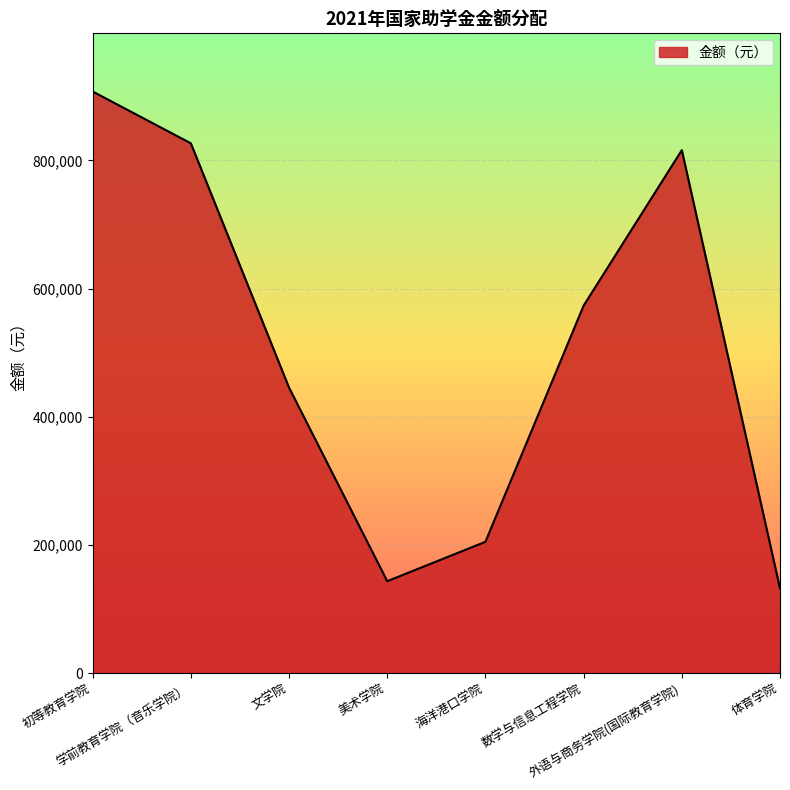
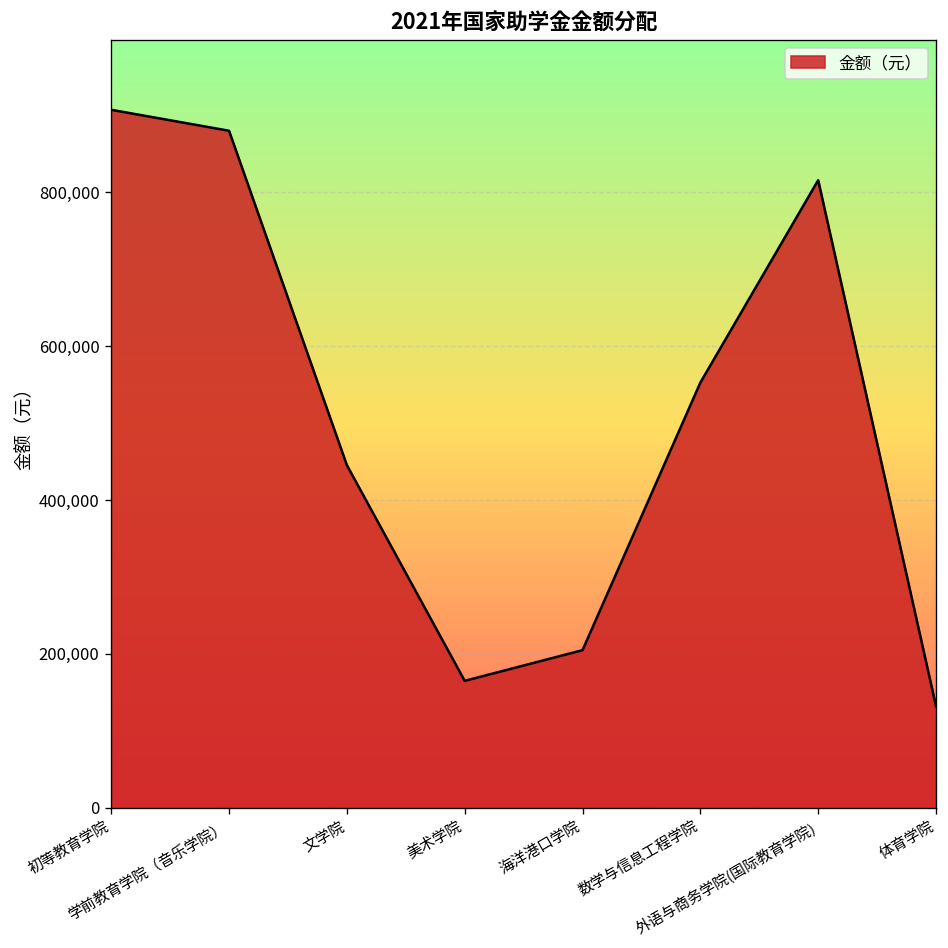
学前教育学院（音乐学院）: 830,000 -> 880,000
美术学院: 140,000 -> 170,000
数学与信息工程学院: 570,000 -> 550,000
